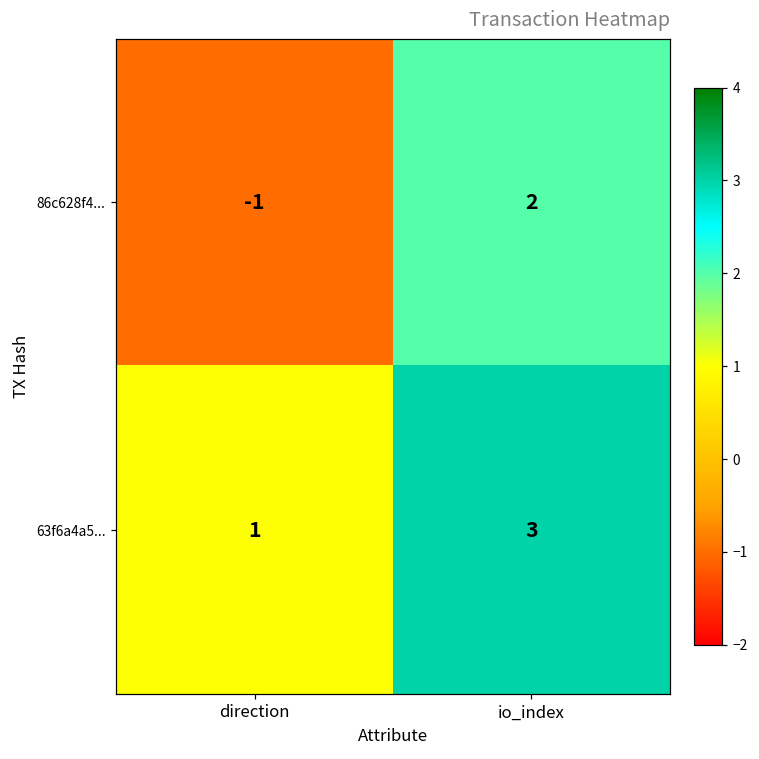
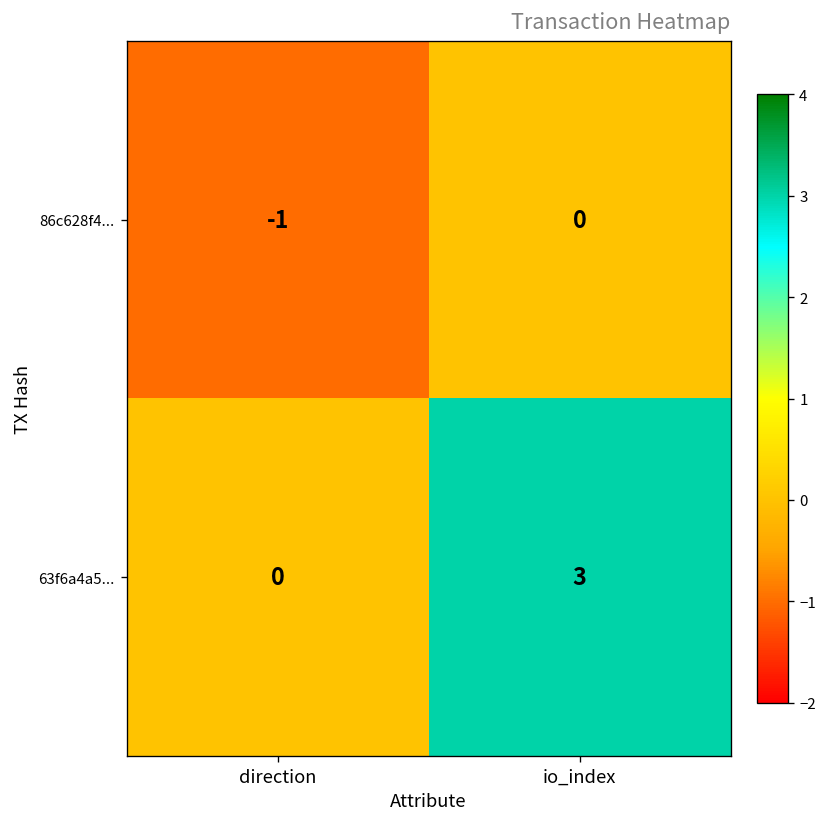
86c628f4..., io_index: 2 -> 0
63f6a4a5..., direction: 1 -> 0
